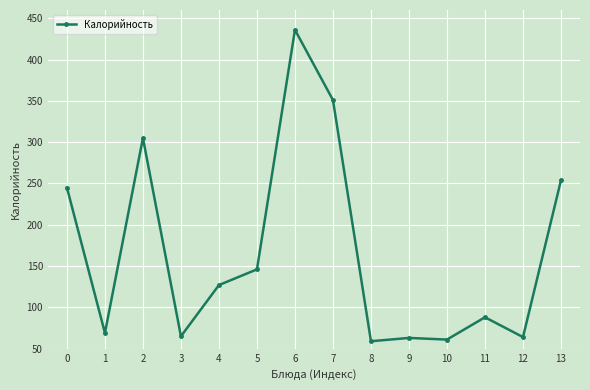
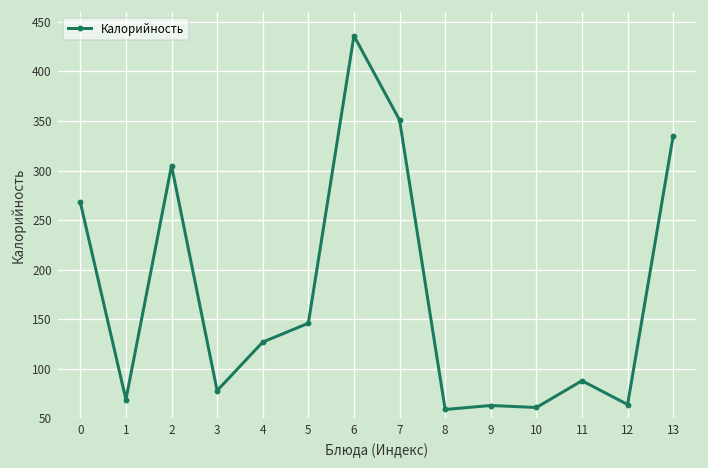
0: 250 -> 270
3: 70 -> 80
13: 250 -> 340
